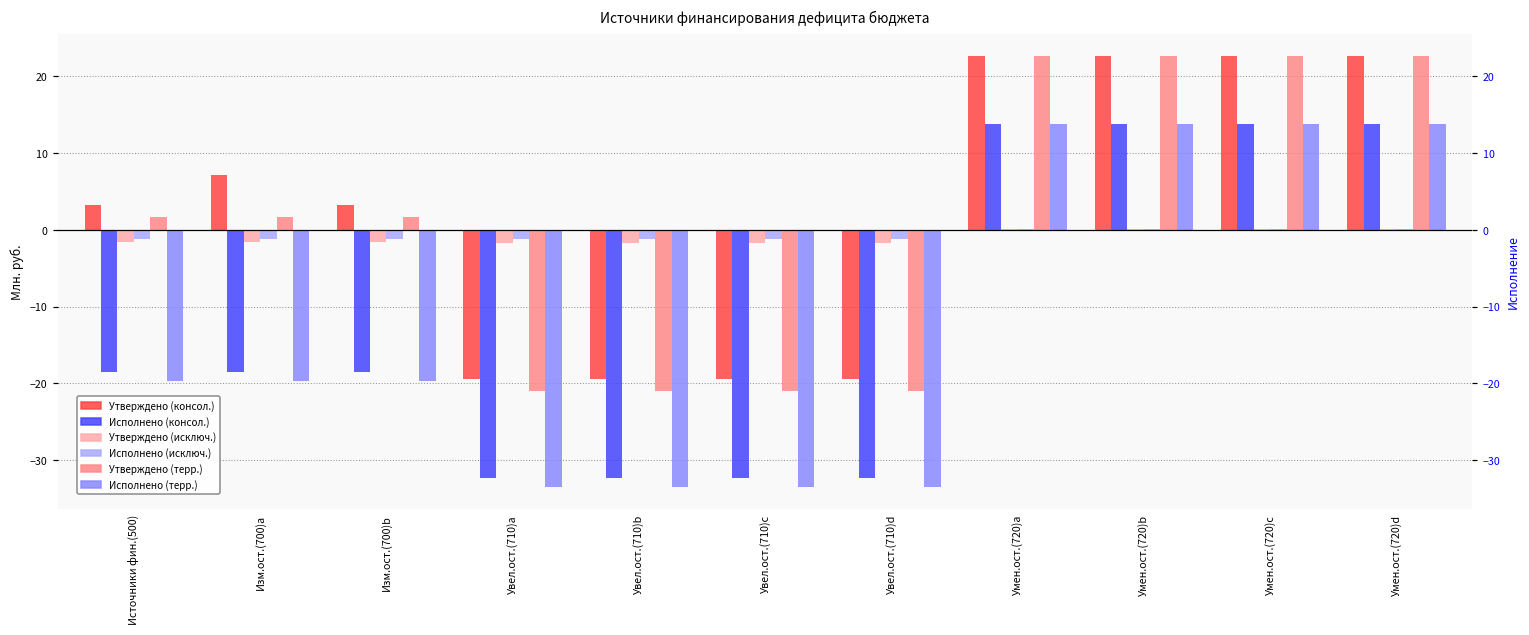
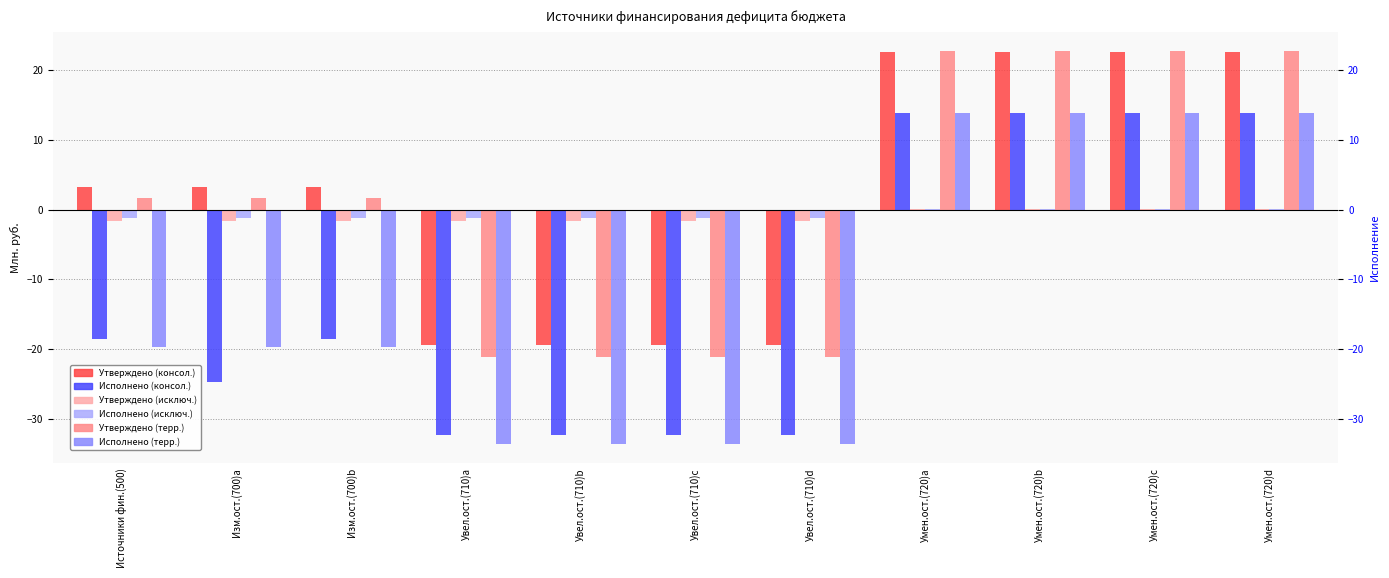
Утверждено (консол.), Изм.ост.(700)a: 7 -> 3
Исполнено (консол.), Изм.ост.(700)a: -18 -> -25
